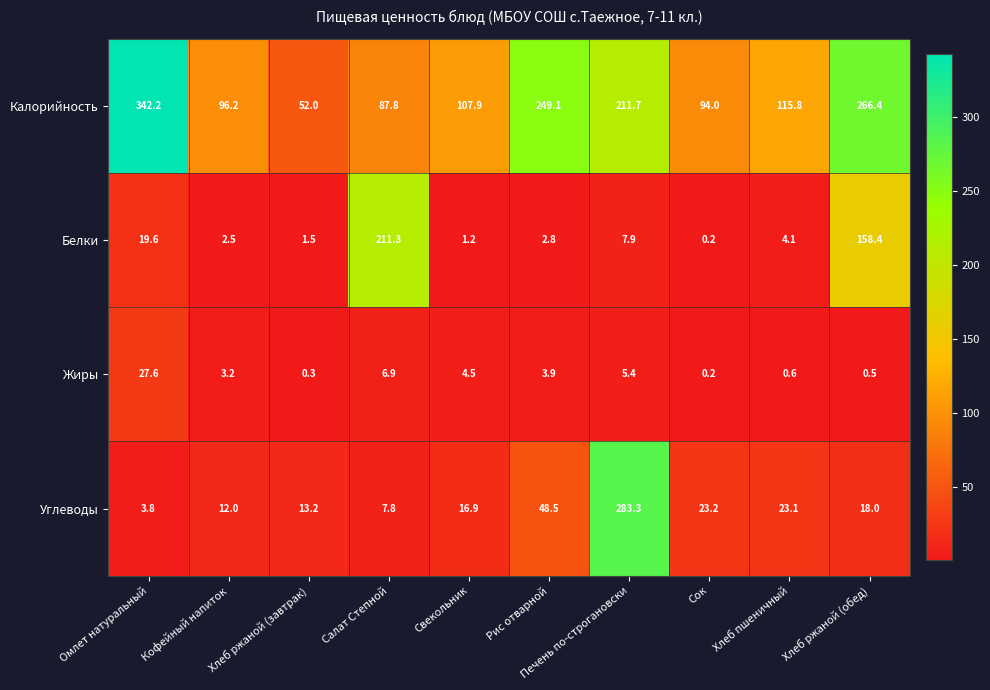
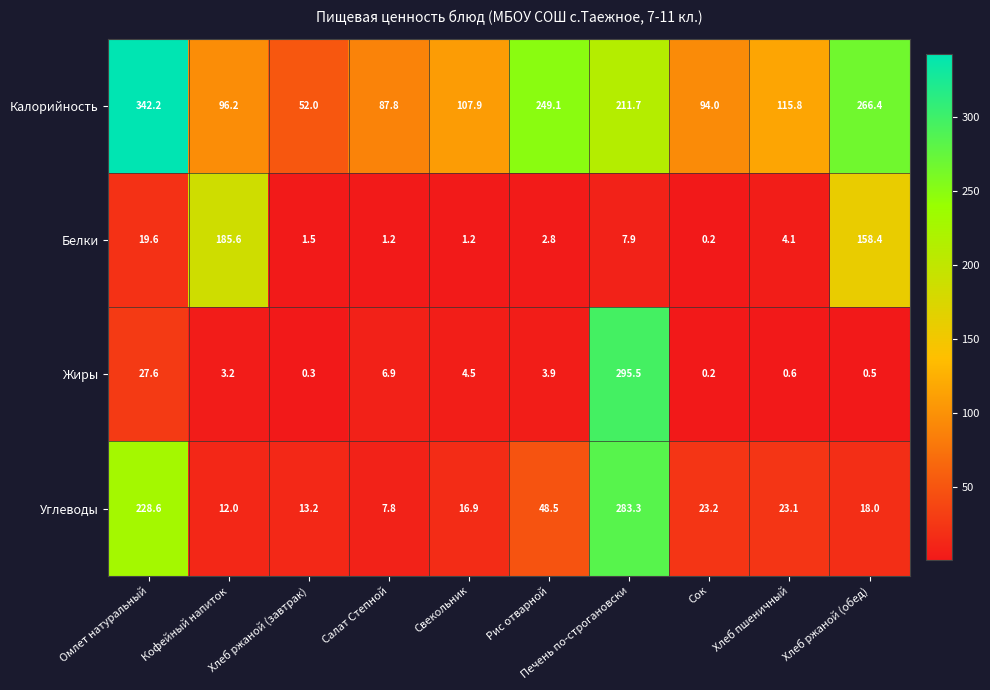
Белки, Кофейный напиток: 2.5 -> 185.6
Белки, Салат Степной: 211.3 -> 1.2
Жиры, Печень по-строгановски: 5.4 -> 295.5
Углеводы, Омлет натуральный: 3.8 -> 228.6
